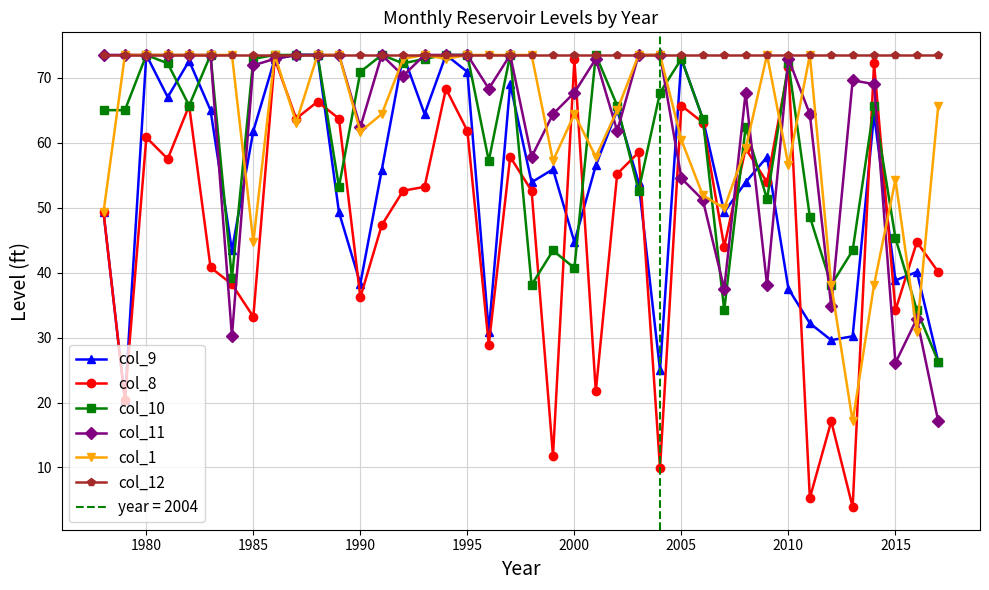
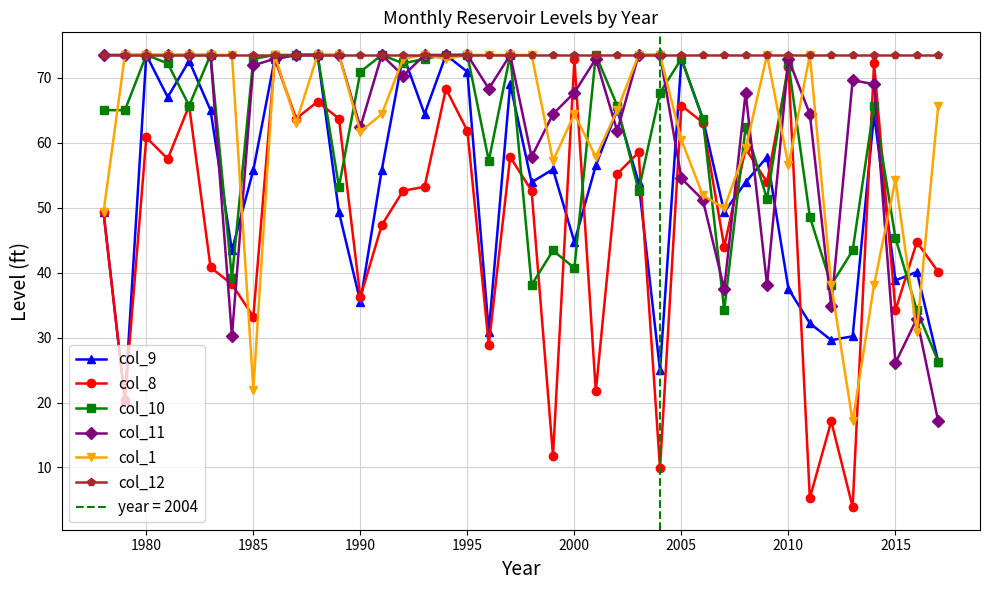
col_9, 1985: 62 -> 56
col_1, 1985: 45 -> 22
col_9, 1990: 38 -> 36
